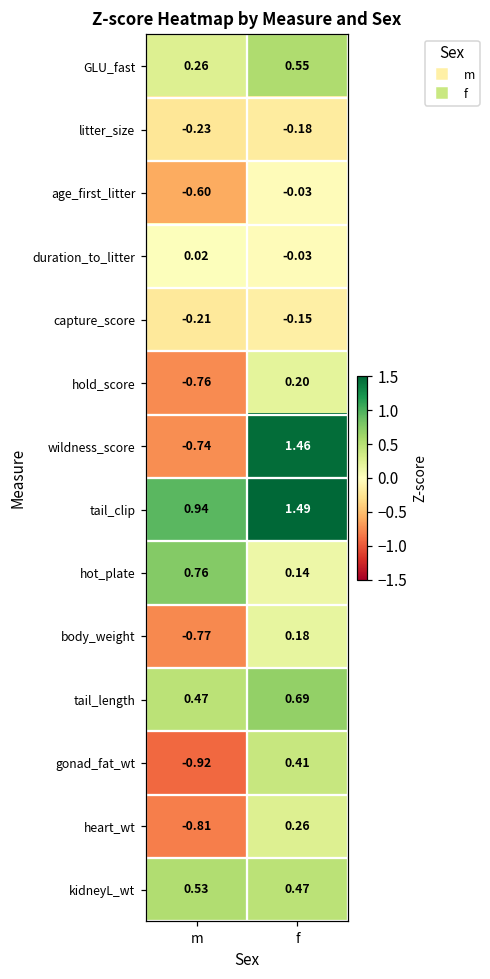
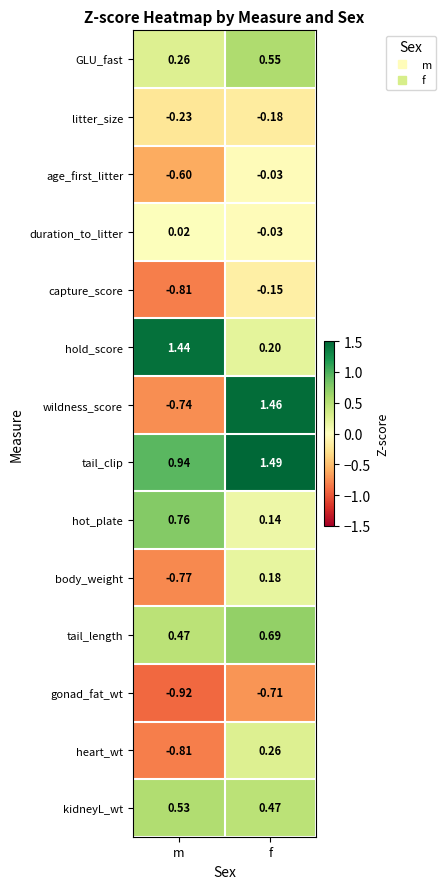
capture_score, m: -0.21 -> -0.81
hold_score, m: -0.76 -> 1.44
gonad_fat_wt, f: 0.41 -> -0.71
